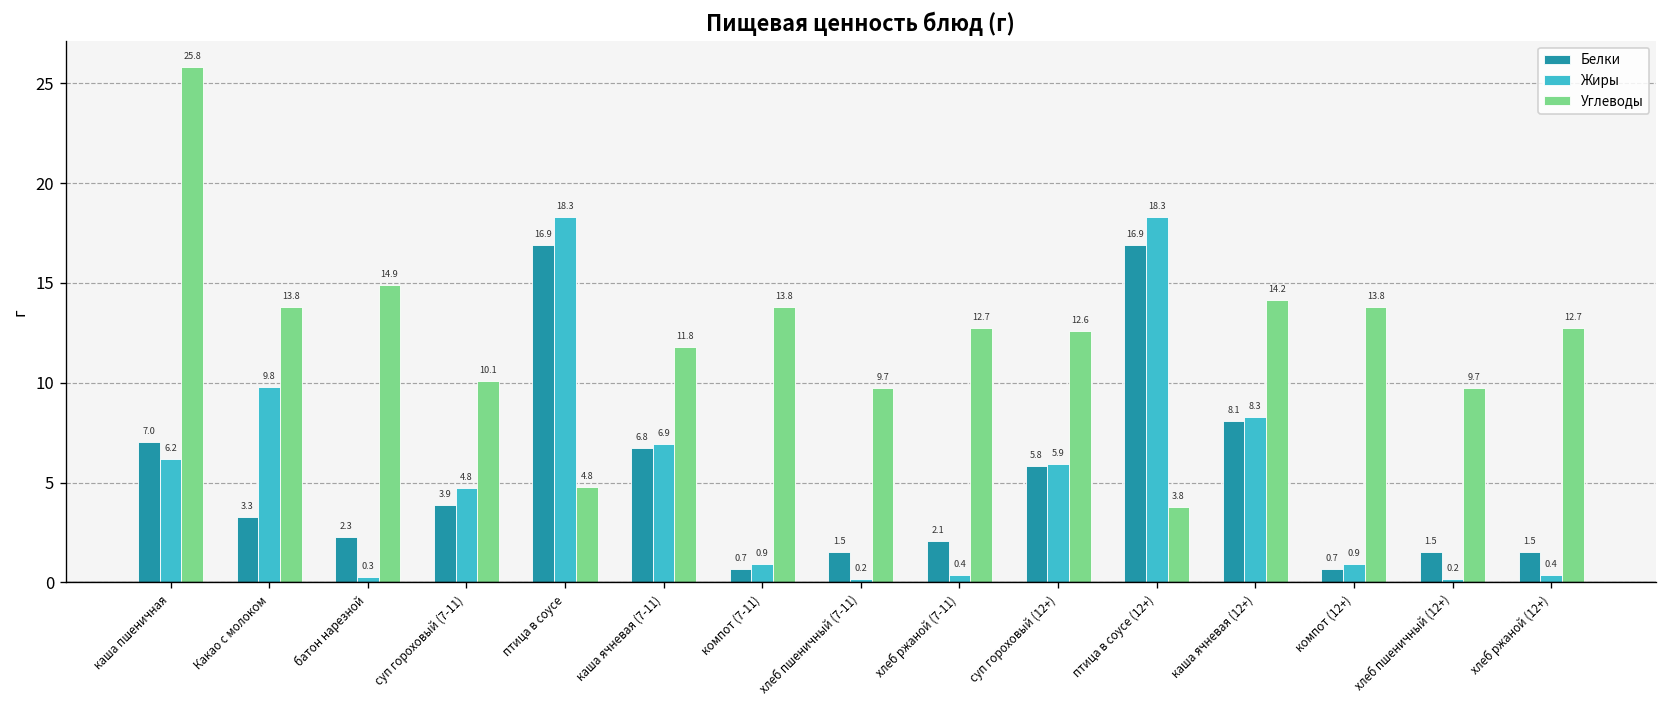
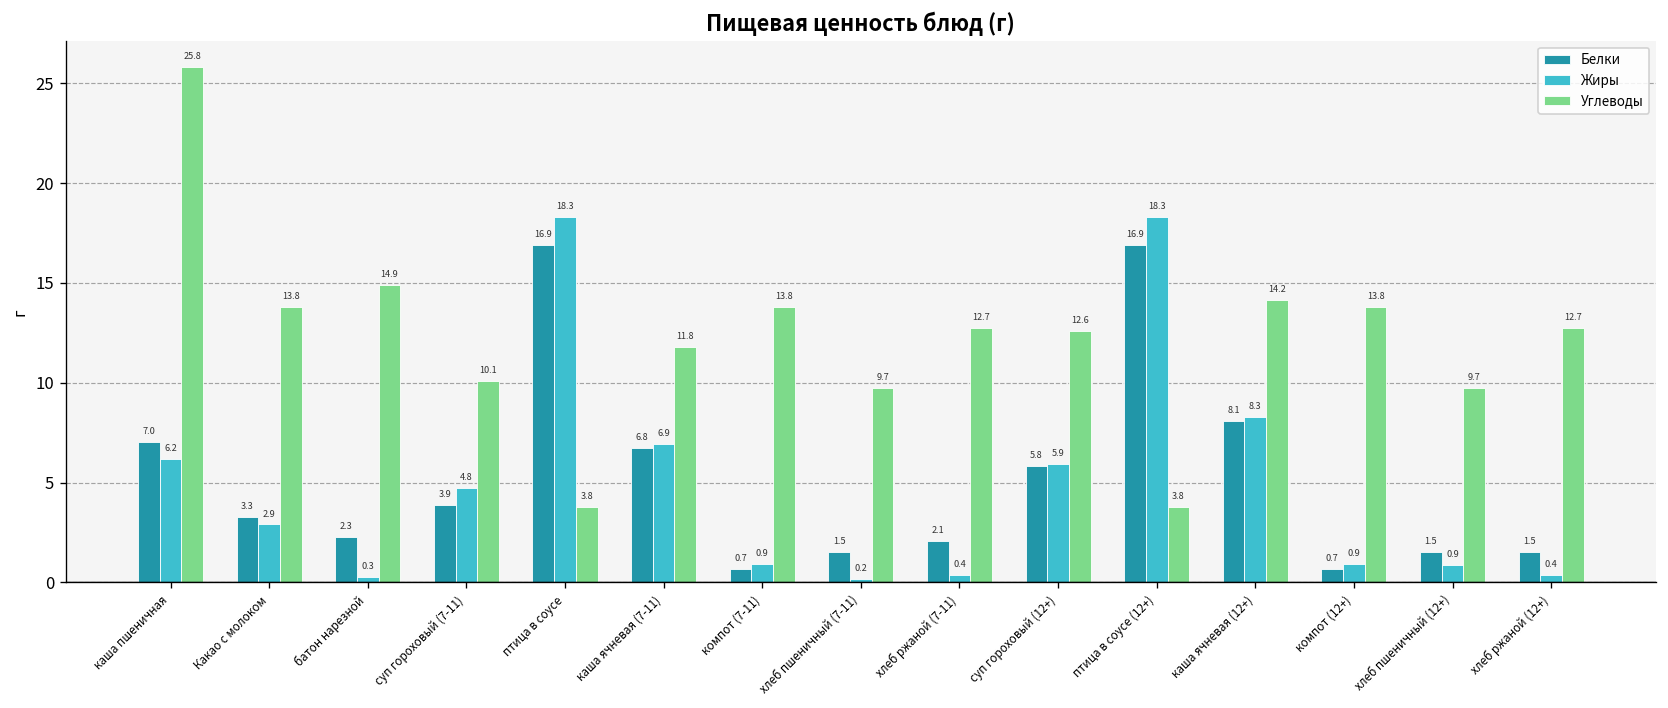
Жиры, Какао с молоком: 9.8 -> 2.9
Углеводы, птица в соусе: 4.8 -> 3.8
Жиры, хлеб пшеничный (12+): 0.2 -> 0.9
